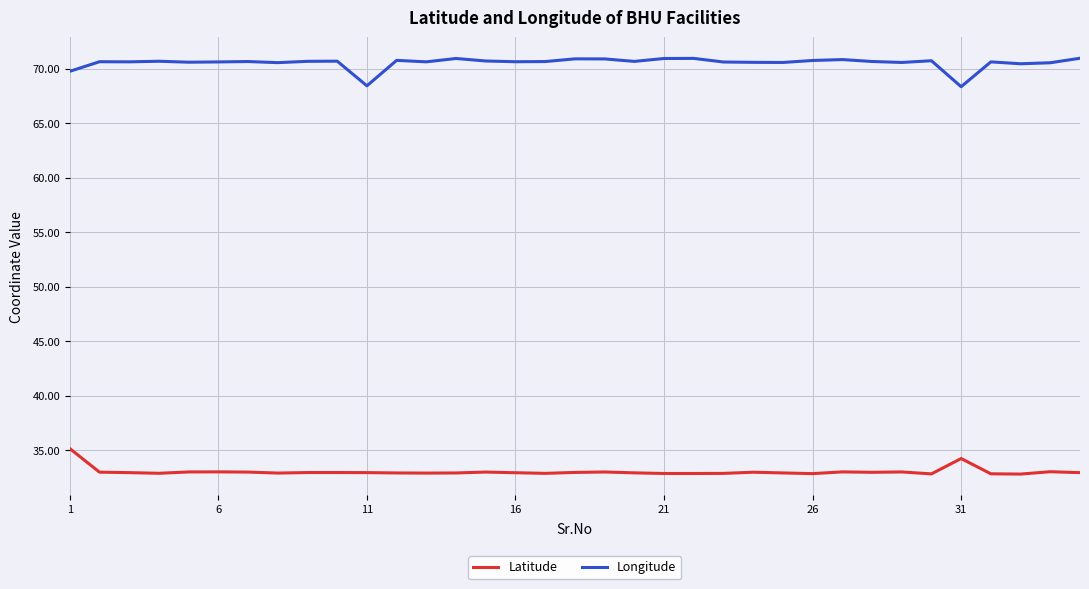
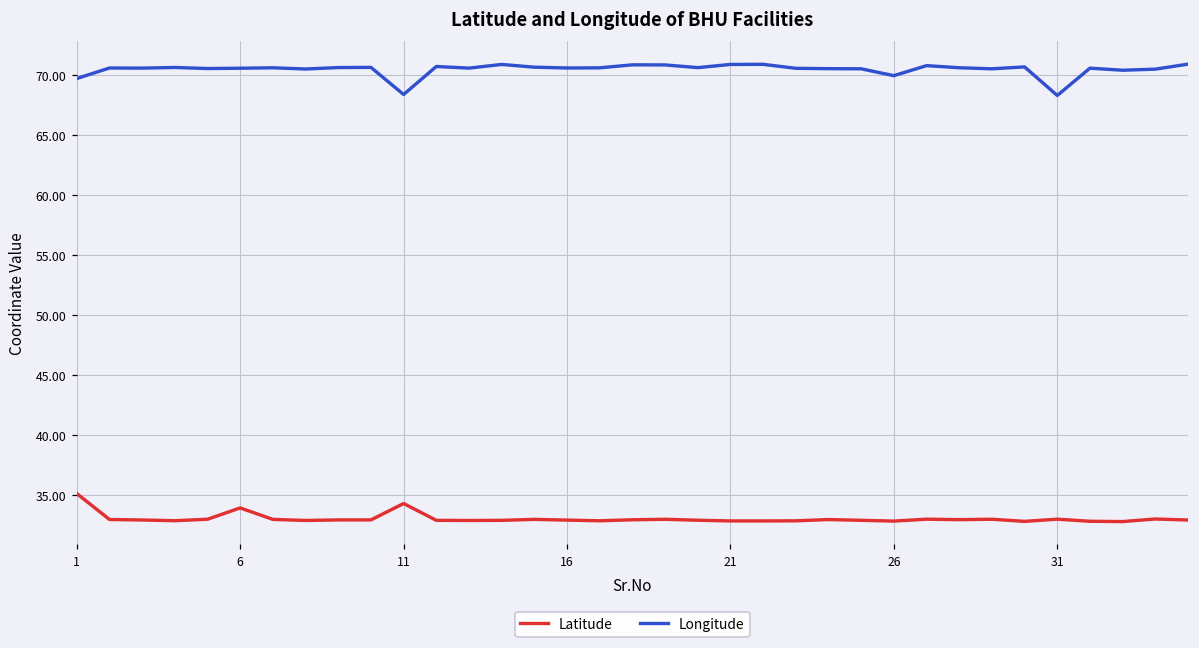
Latitude, 6: 33.0 -> 34.0
Latitude, 11: 33.0 -> 34.3
Longitude, 26: 70.7 -> 70.0
Latitude, 31: 34.2 -> 33.0
